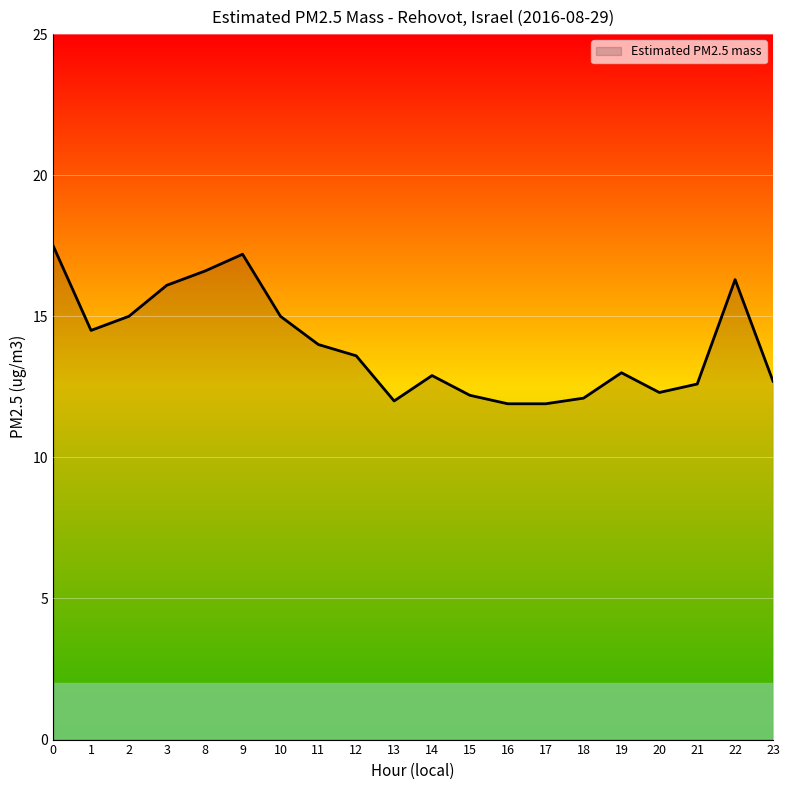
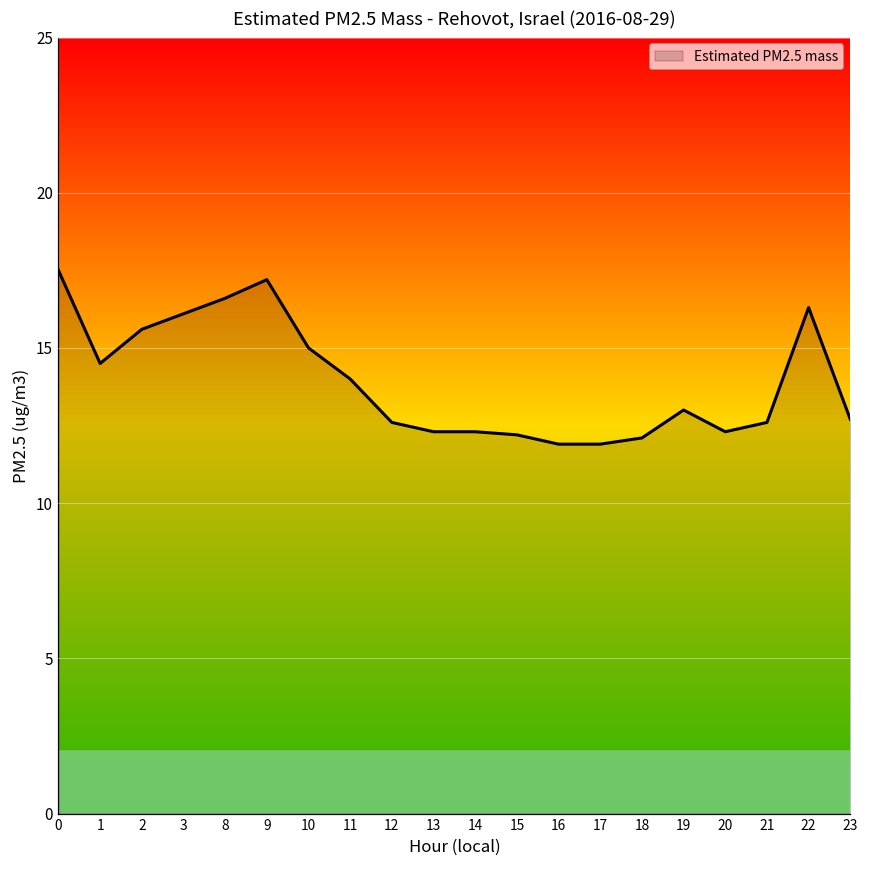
2: 15.0 -> 15.6
12: 13.6 -> 12.6
13: 12.0 -> 12.3
14: 12.9 -> 12.3
